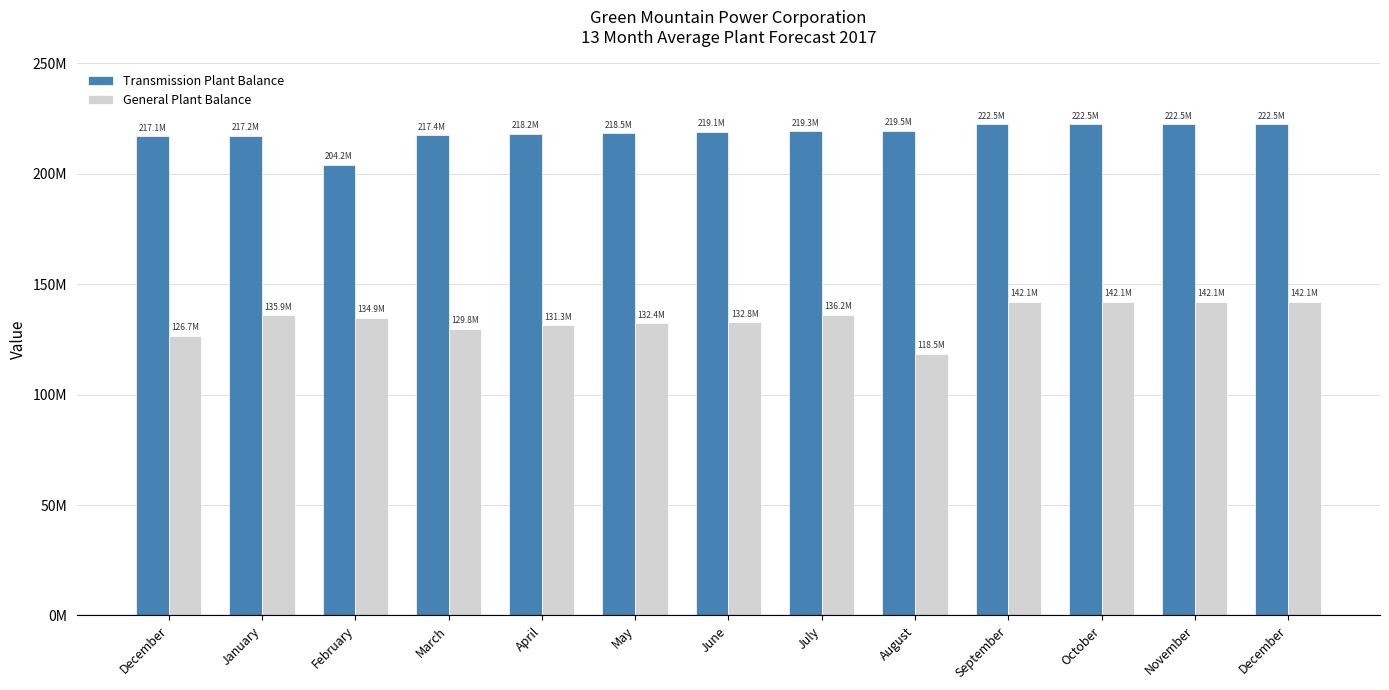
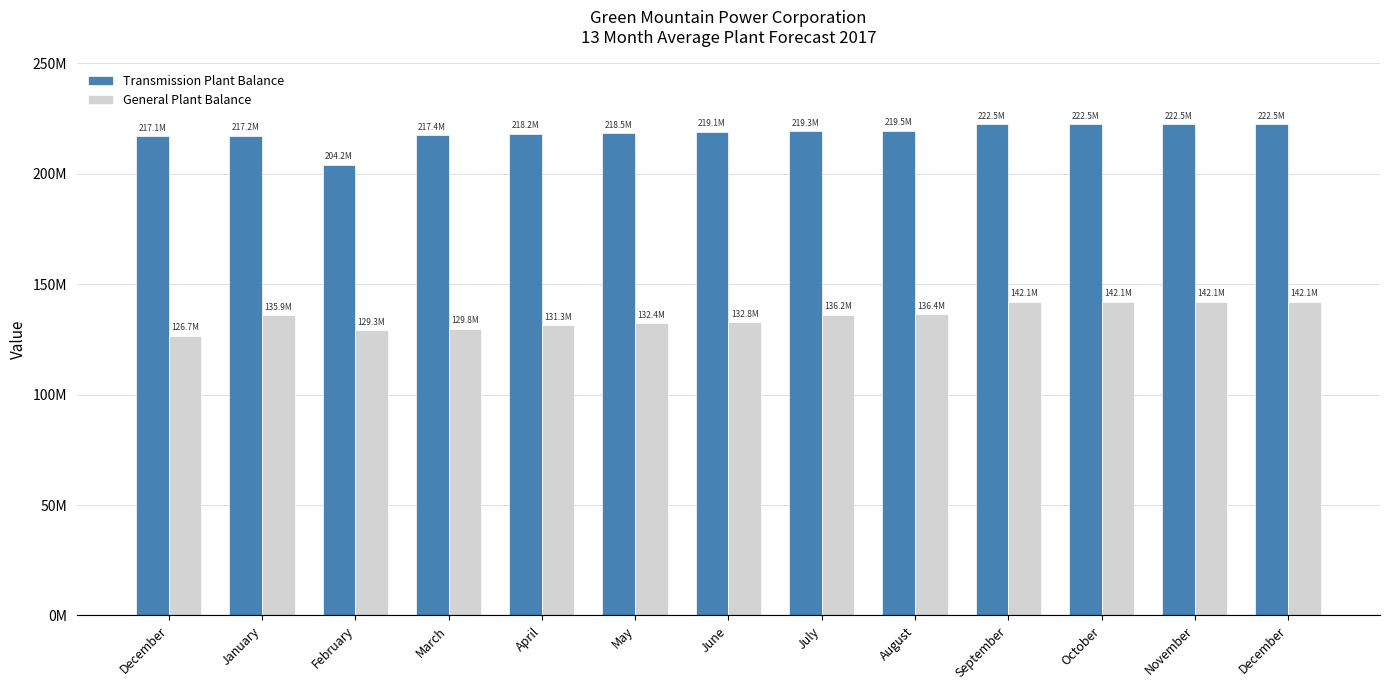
General Plant Balance, February: 134.9M -> 129.3M
General Plant Balance, August: 118.5M -> 136.4M
